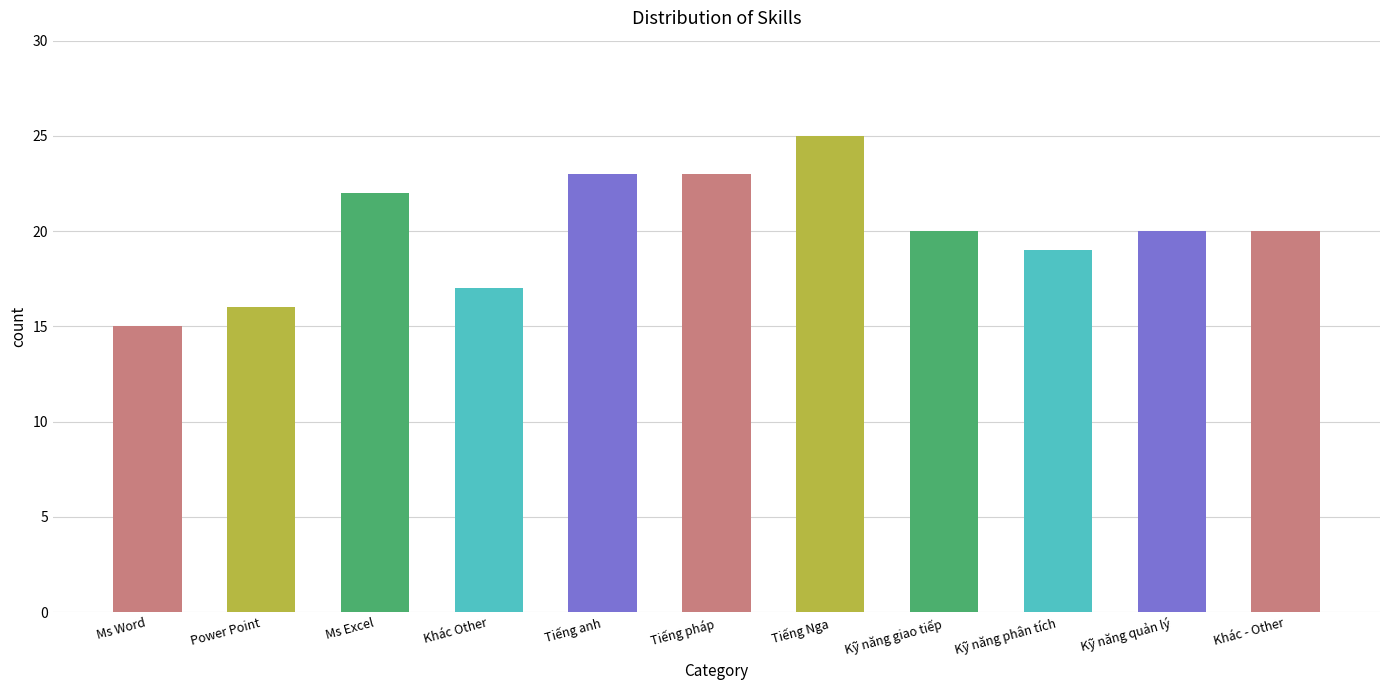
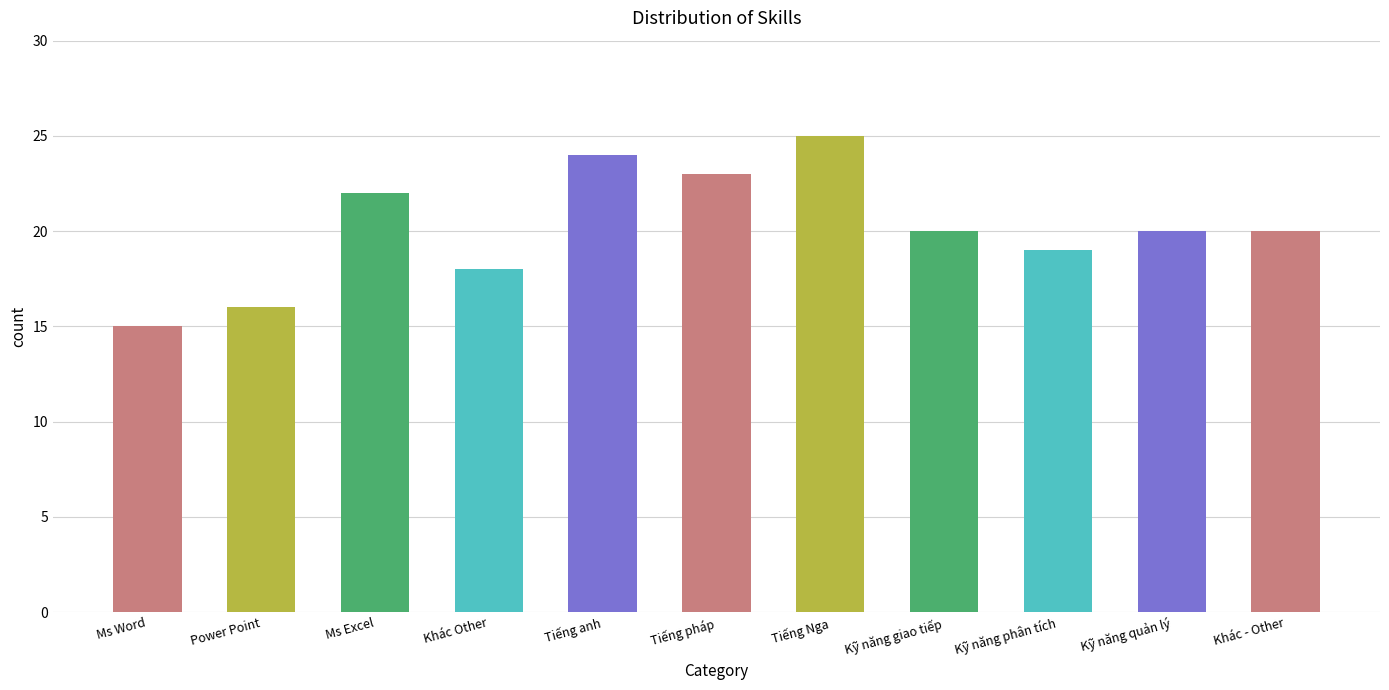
Khác Other: 17 -> 18
Tiếng anh: 23 -> 24
